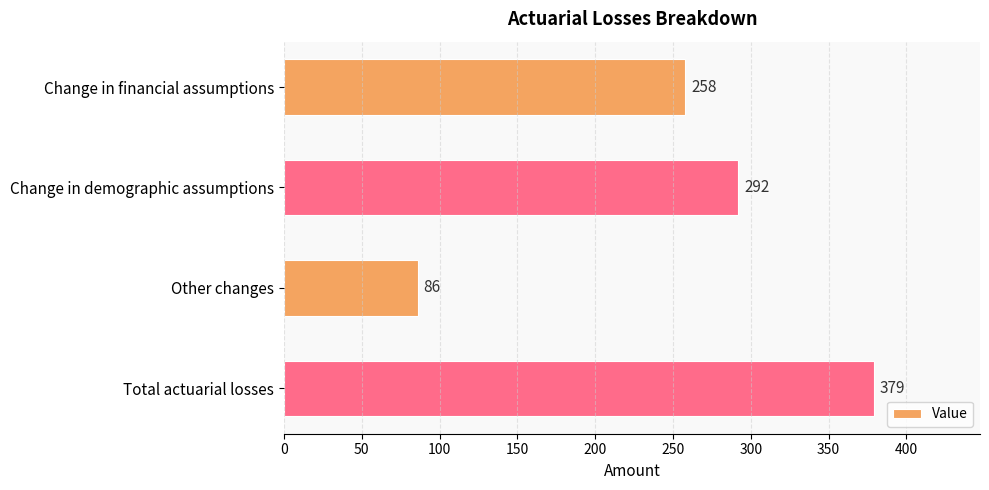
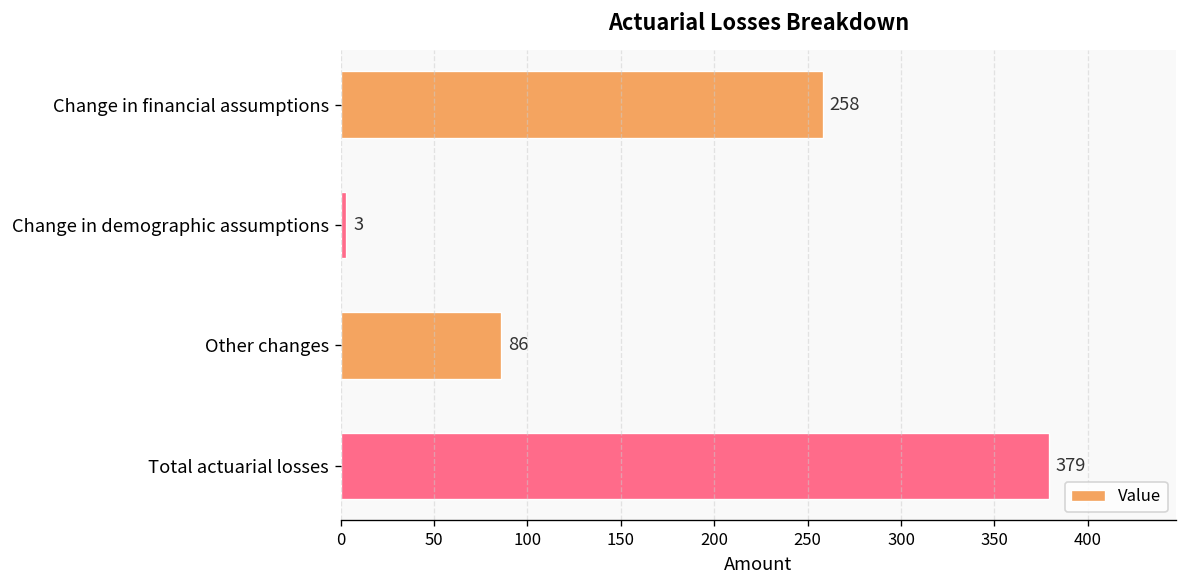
Change in demographic assumptions: 292 -> 3
